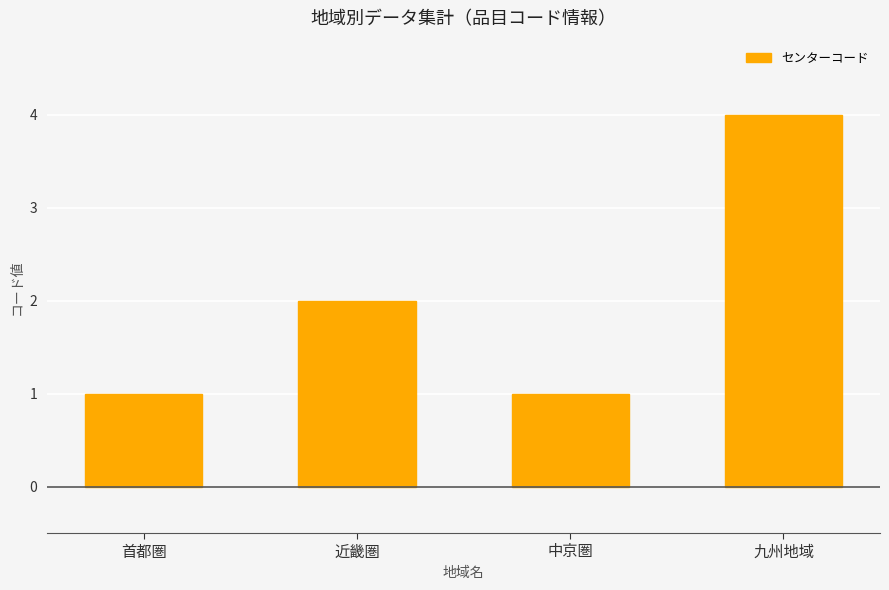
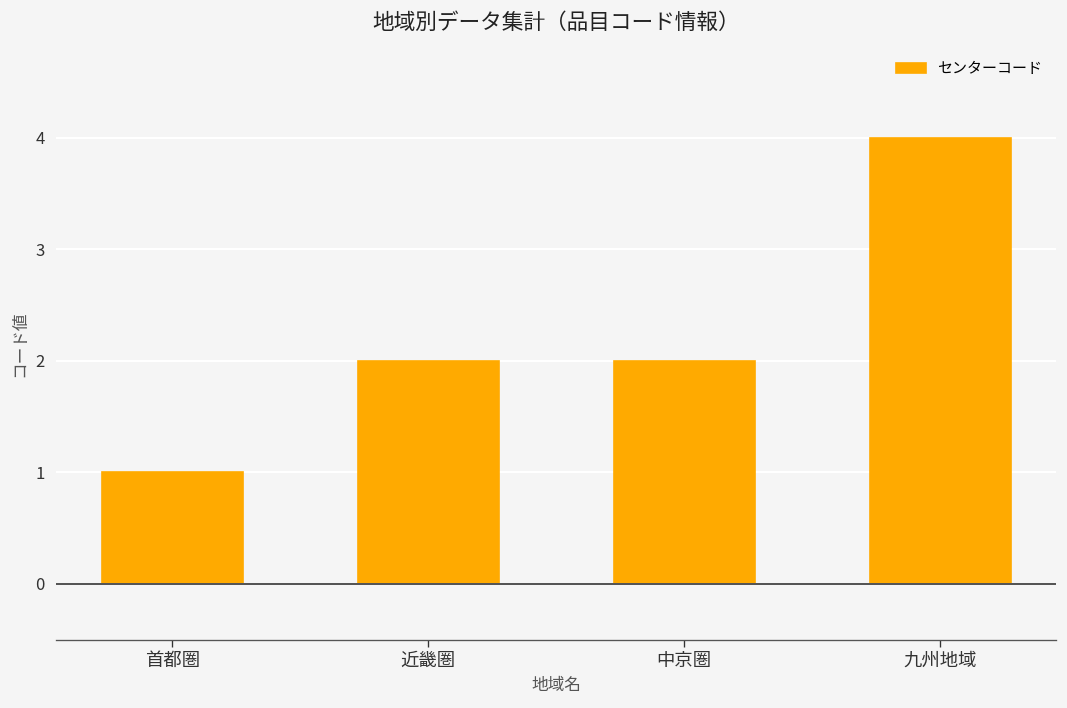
中京圏: 1 -> 2
